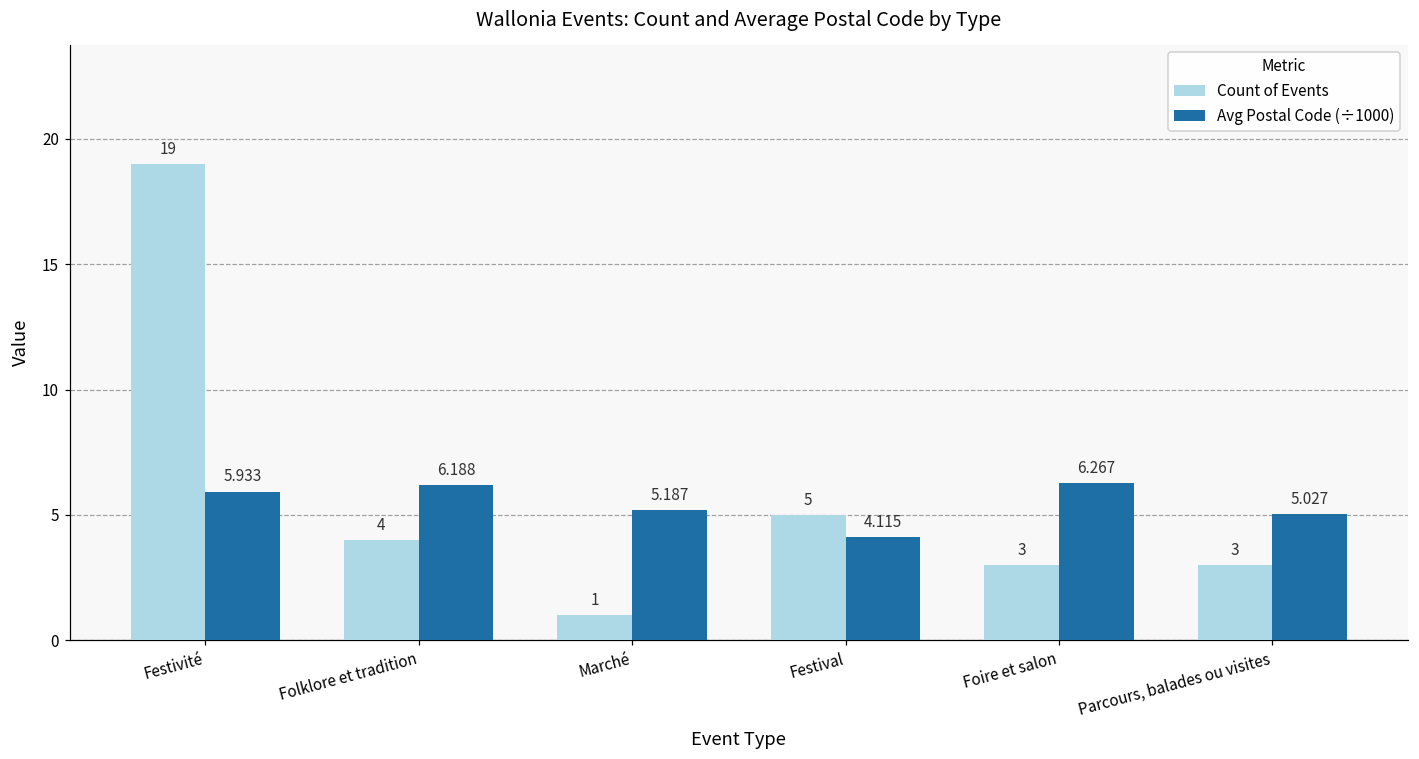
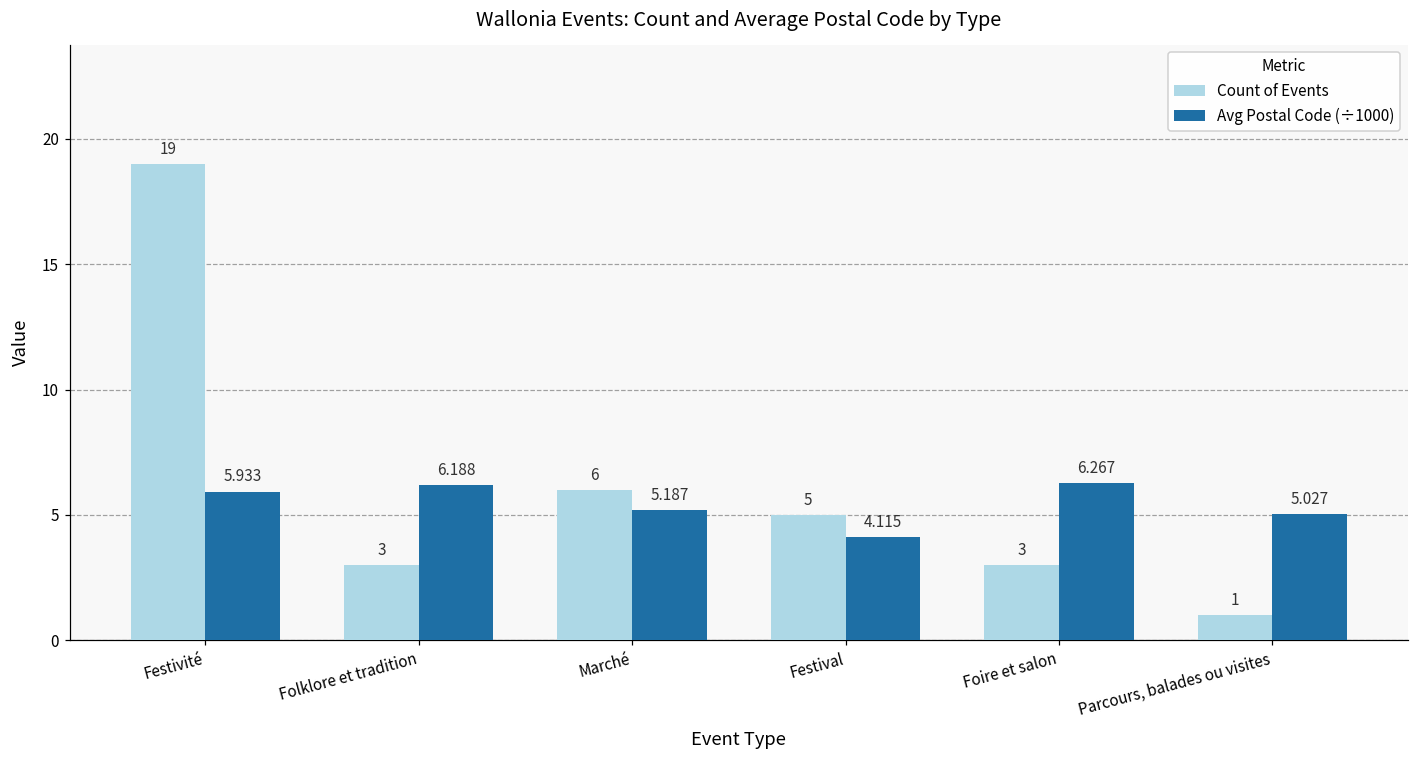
Count of Events, Folklore et tradition: 4 -> 3
Count of Events, Marché: 1 -> 6
Count of Events, Parcours, balades ou visites: 3 -> 1
